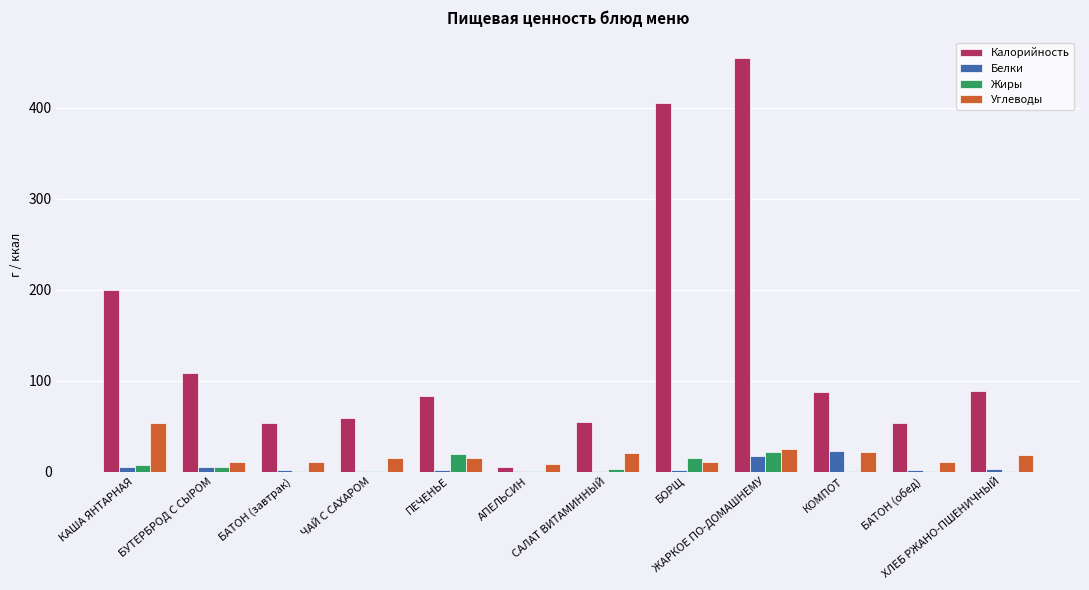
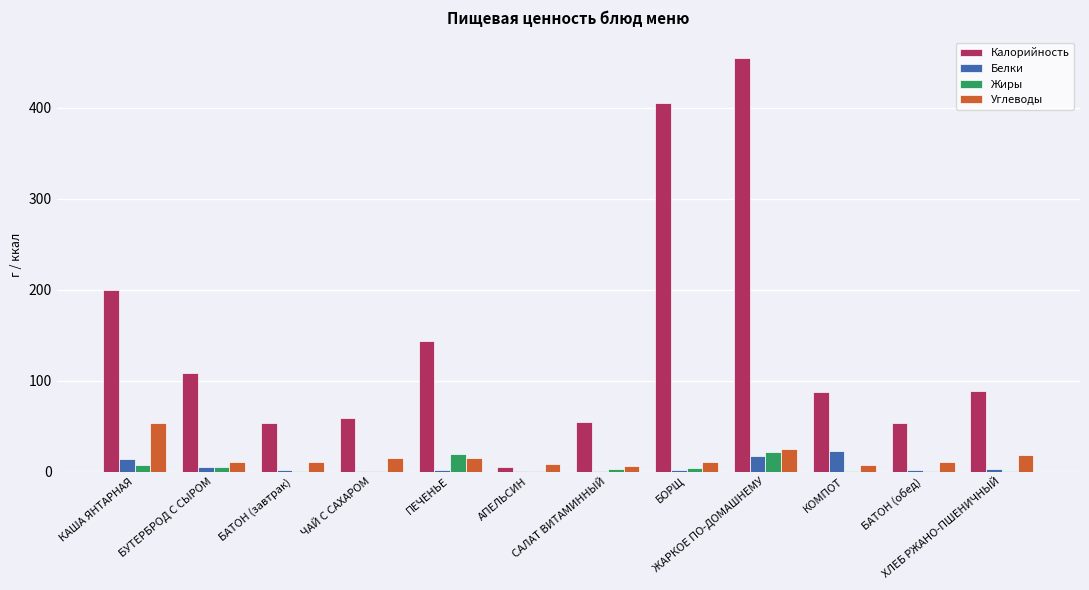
Белки, КАША ЯНТАРНАЯ: 5 -> 14
Калорийность, ПЕЧЕНЬЕ: 80 -> 140
Углеводы, САЛАТ ВИТАМИННЫЙ: 20 -> 10
Жиры, БОРЩ: 10 -> 0
Углеводы, КОМПОТ: 20 -> 10
